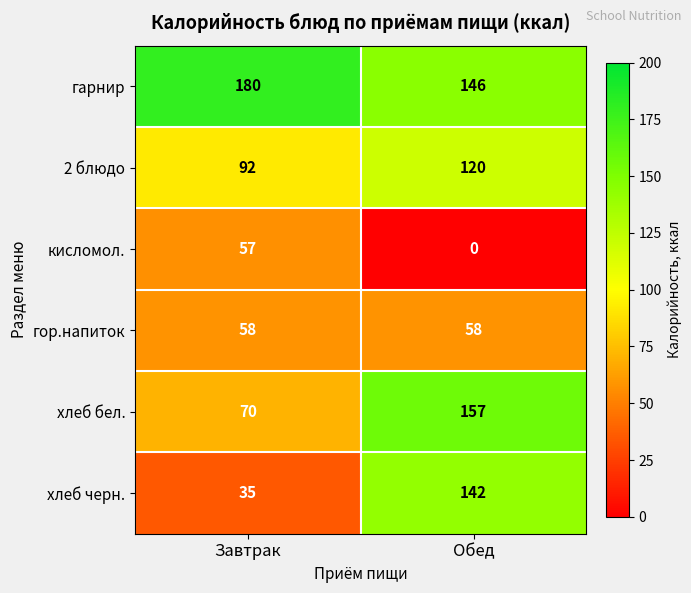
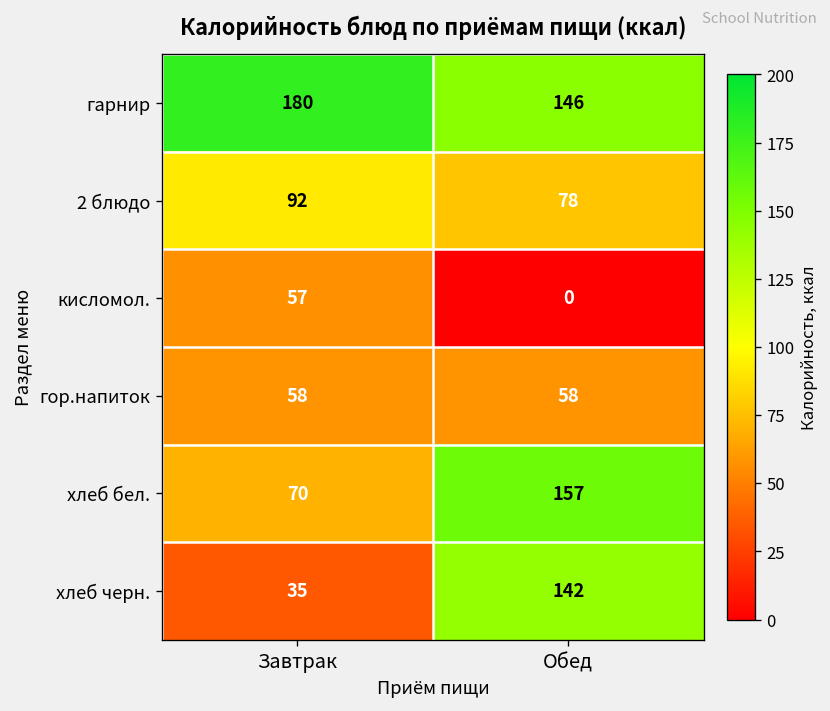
2 блюдо, Обед: 120 -> 78
